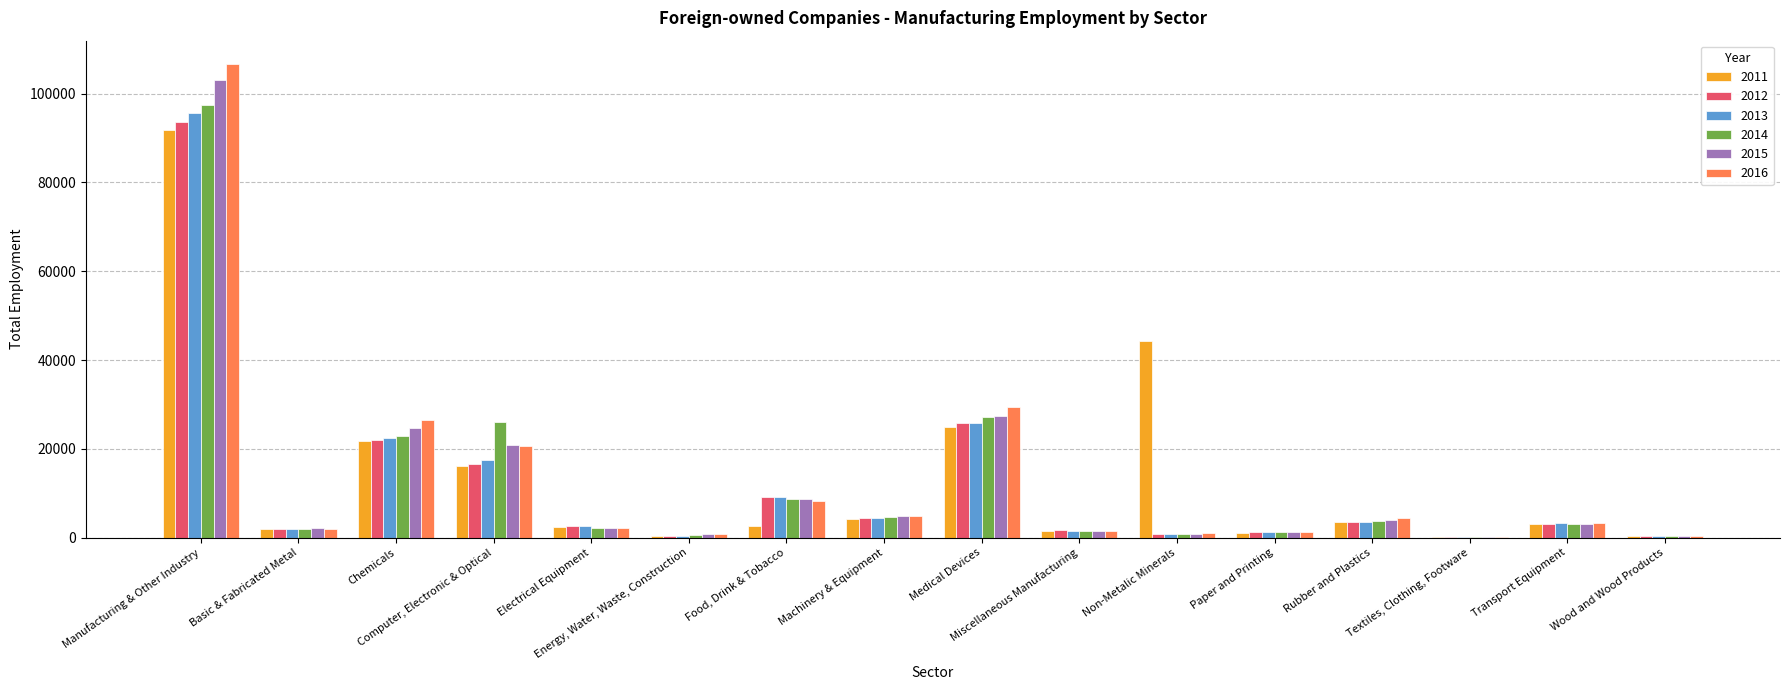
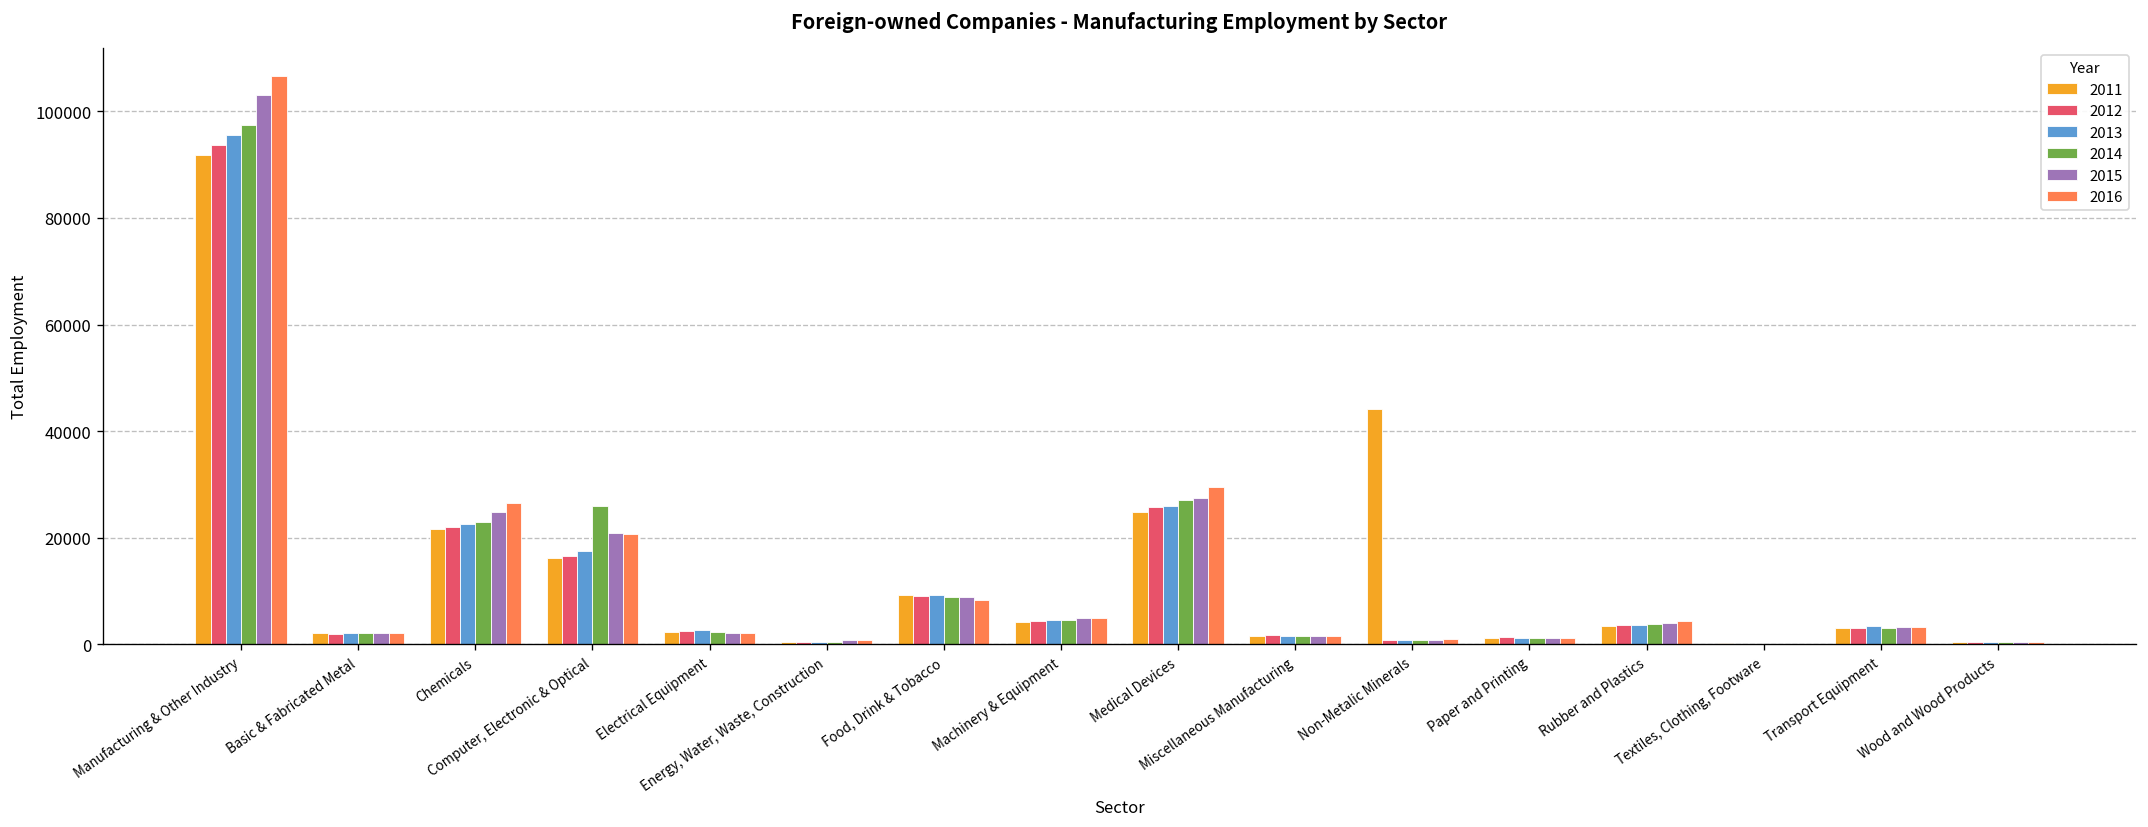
2011, Food, Drink & Tobacco: 3000 -> 9000
